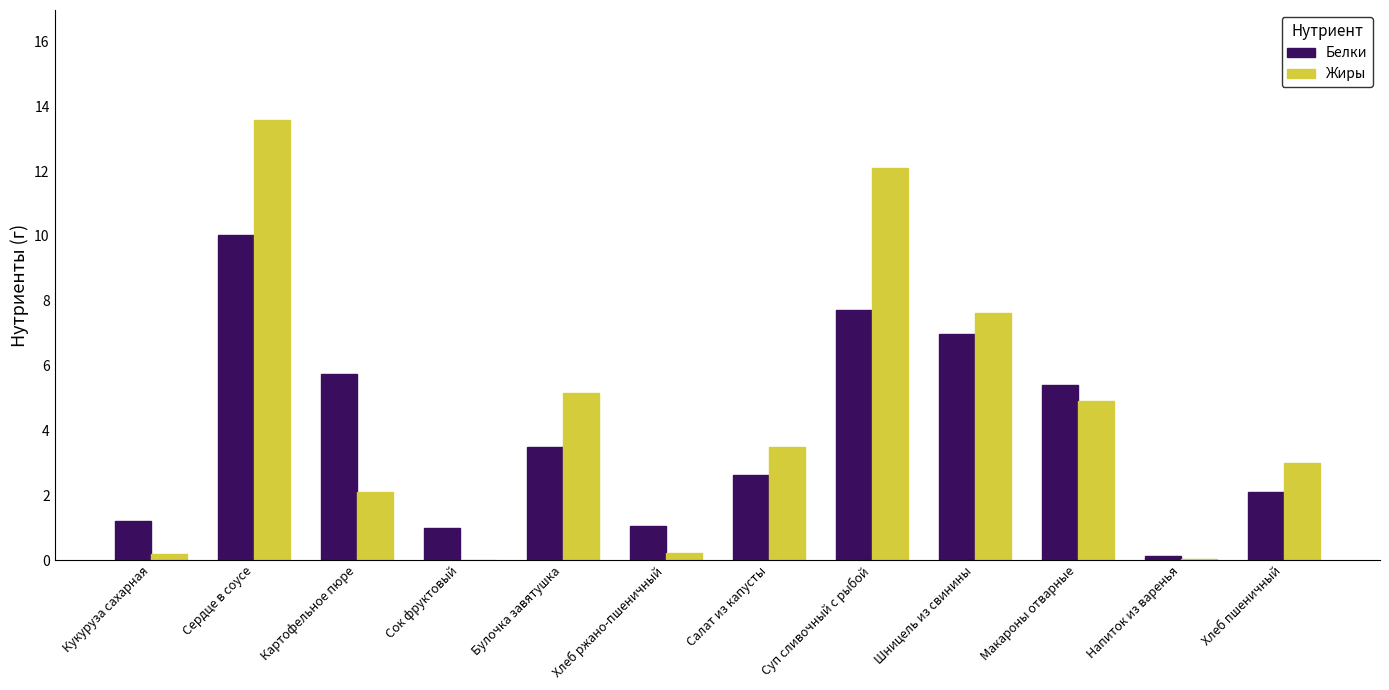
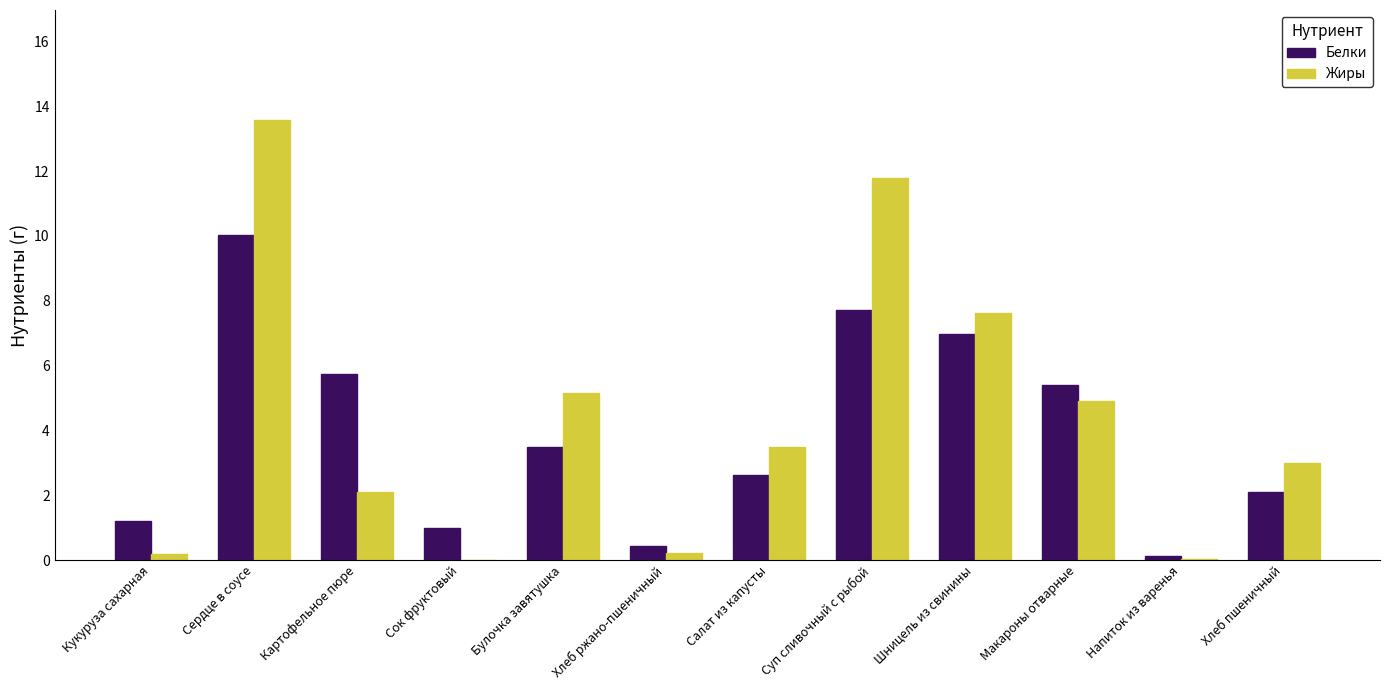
Белки, Хлеб ржано-пшеничный: 1.1 -> 0.4
Жиры, Суп сливочный с рыбой: 12.1 -> 11.8
